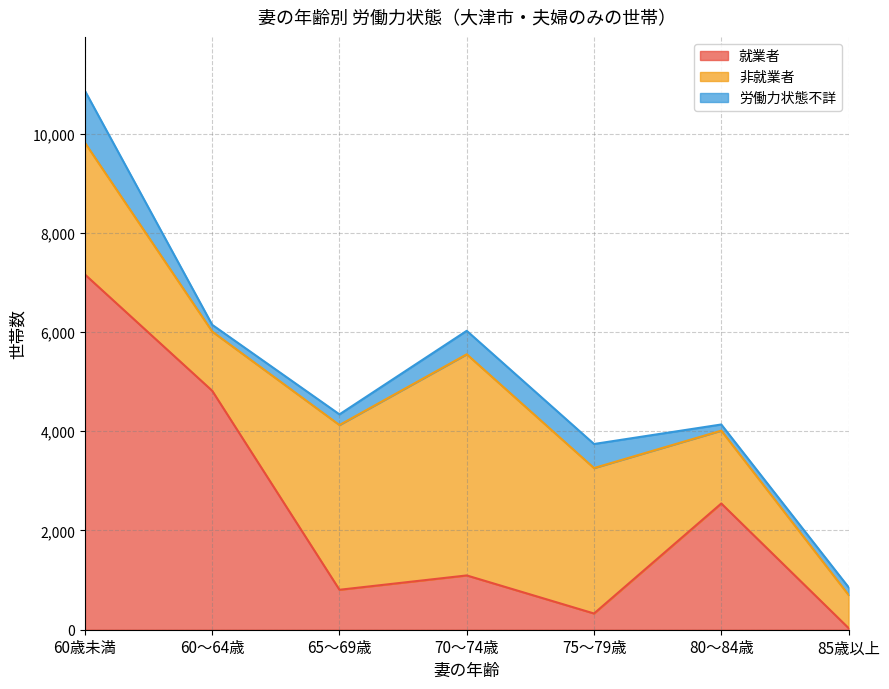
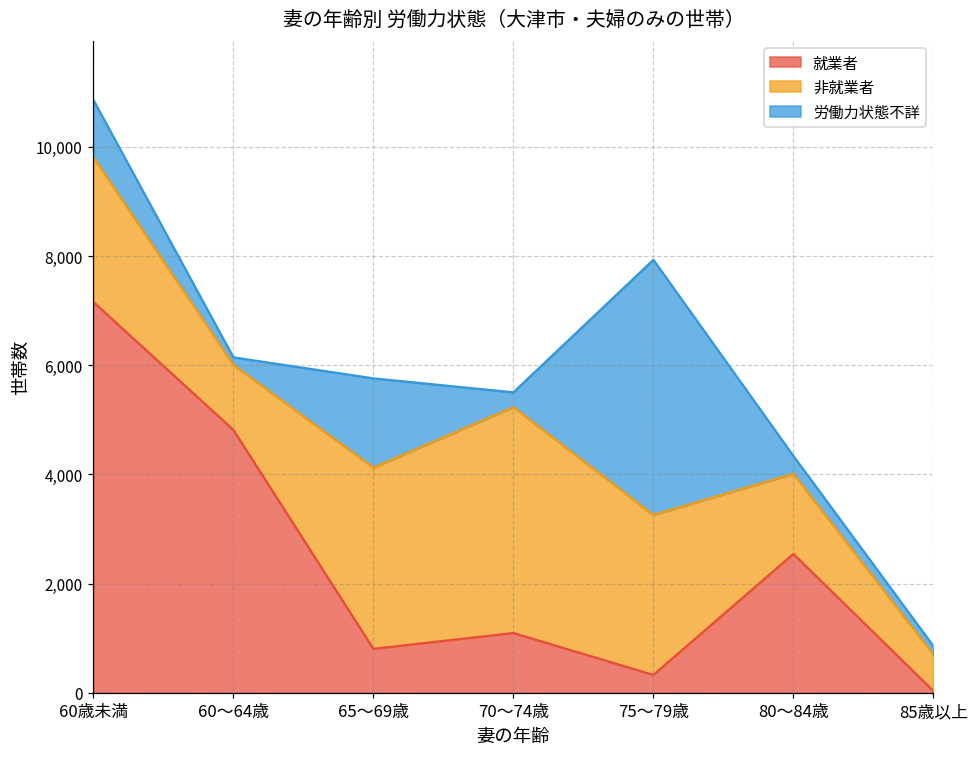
労働力状態不詳, 65～69歳: 200 -> 1,600
非就業者, 70～74歳: 4,500 -> 4,100
労働力状態不詳, 70～74歳: 500 -> 300
労働力状態不詳, 75～79歳: 500 -> 4,700
労働力状態不詳, 80～84歳: 100 -> 300
